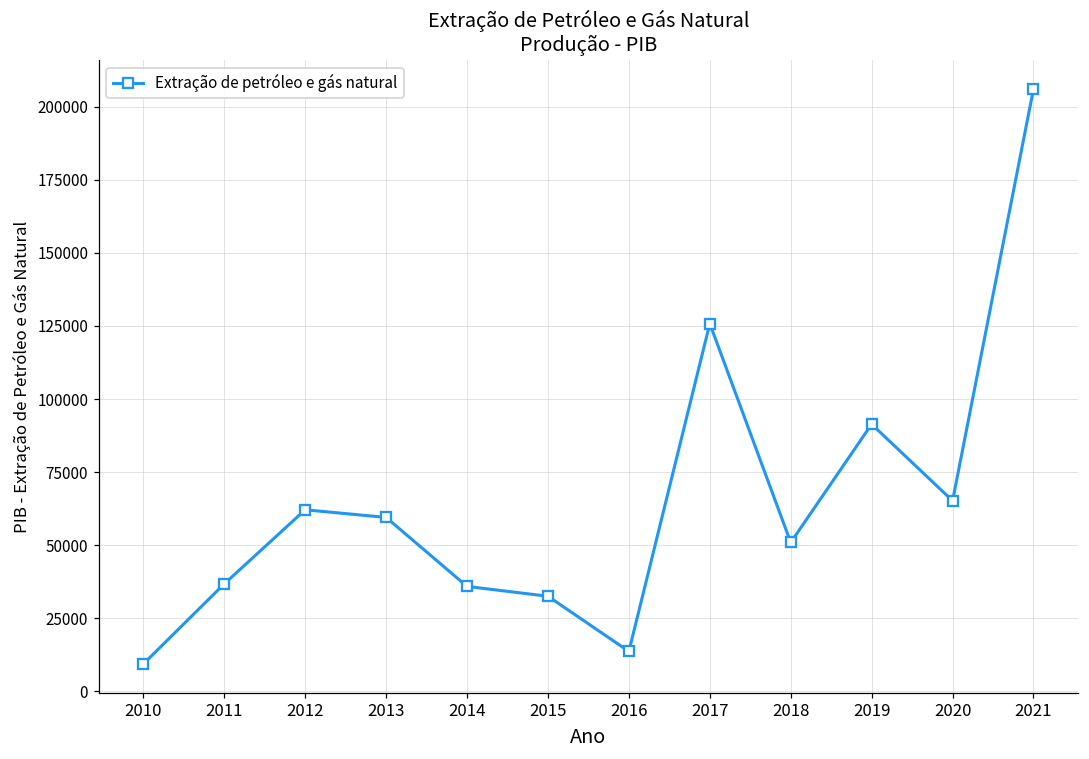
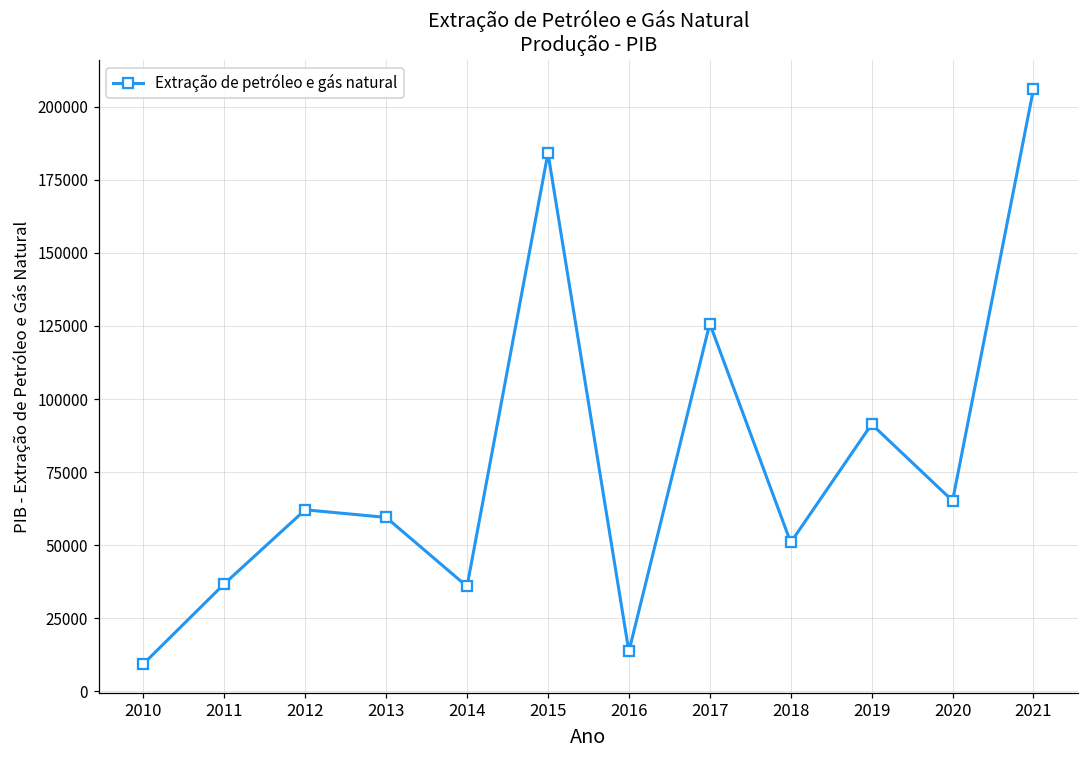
2015: 33000 -> 184000
